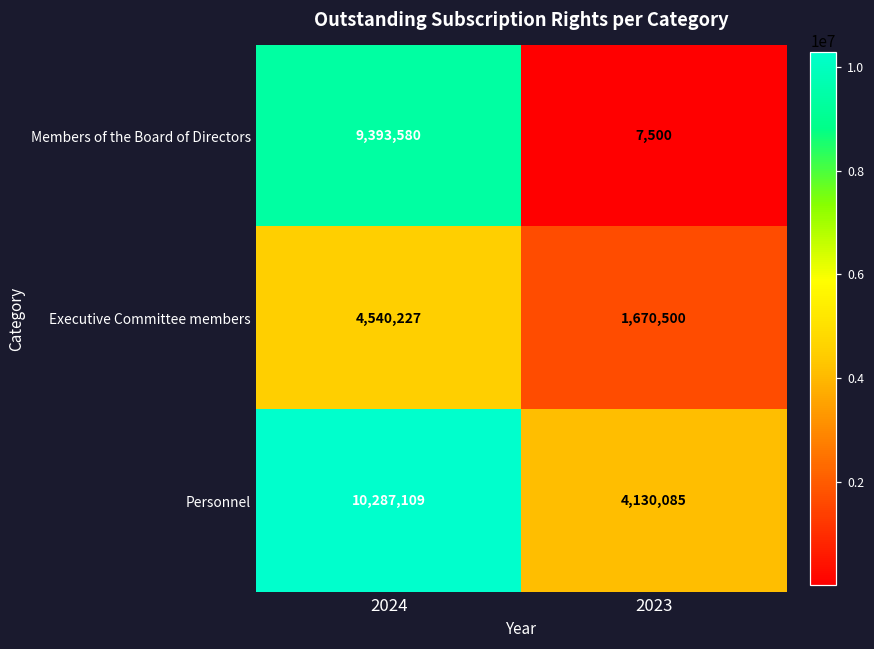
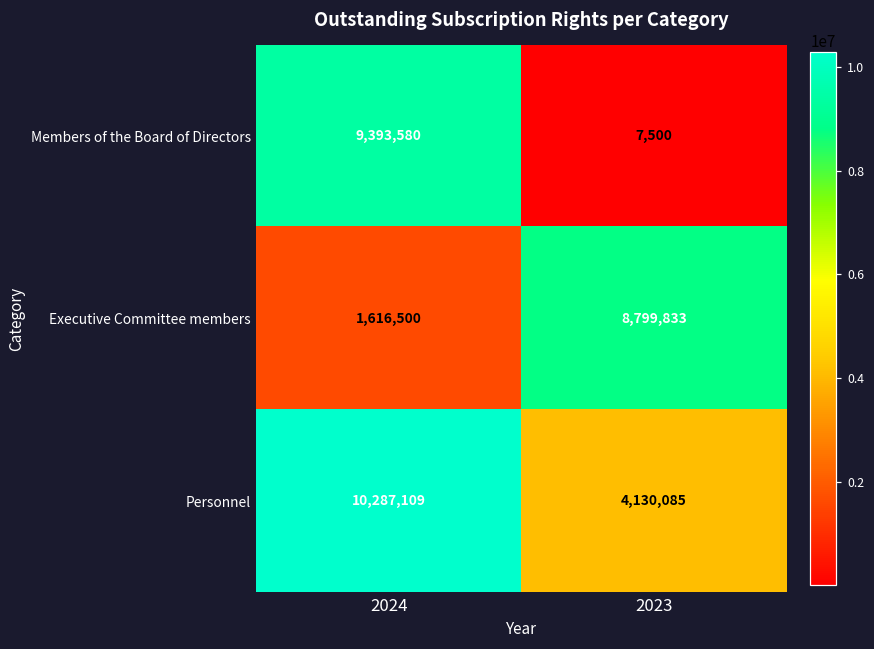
Executive Committee members, 2024: 4,540,227 -> 1,616,500
Executive Committee members, 2023: 1,670,500 -> 8,799,833
